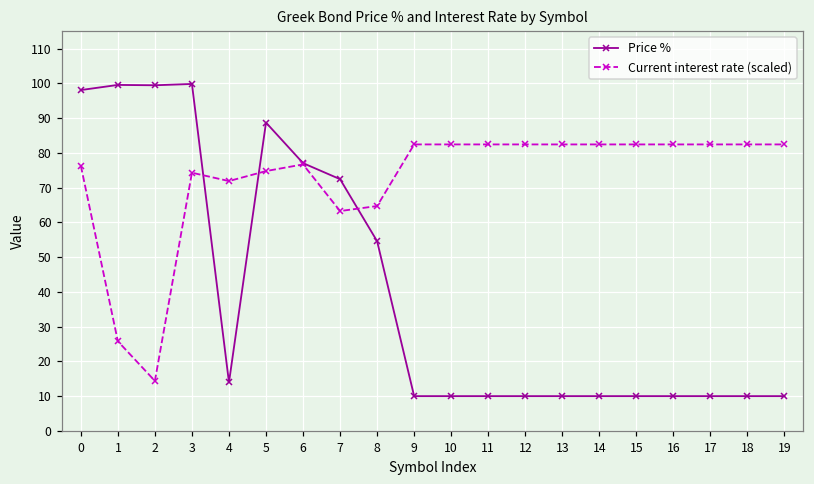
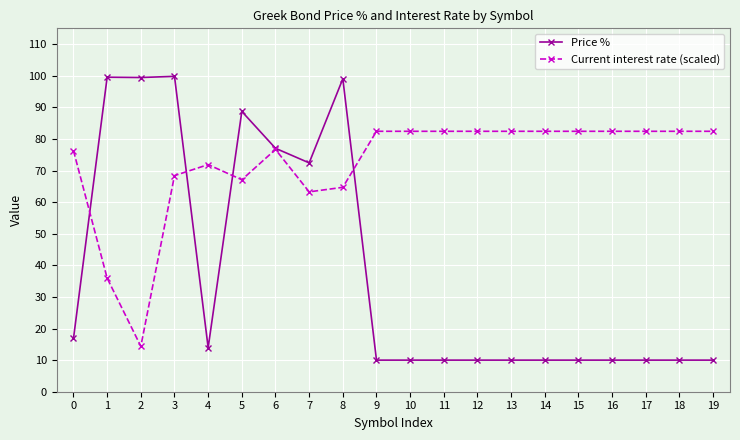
Price %, 0: 98 -> 17
Current interest rate (scaled), 1: 26 -> 36
Current interest rate (scaled), 3: 74 -> 68
Current interest rate (scaled), 5: 75 -> 67
Price %, 8: 55 -> 99
